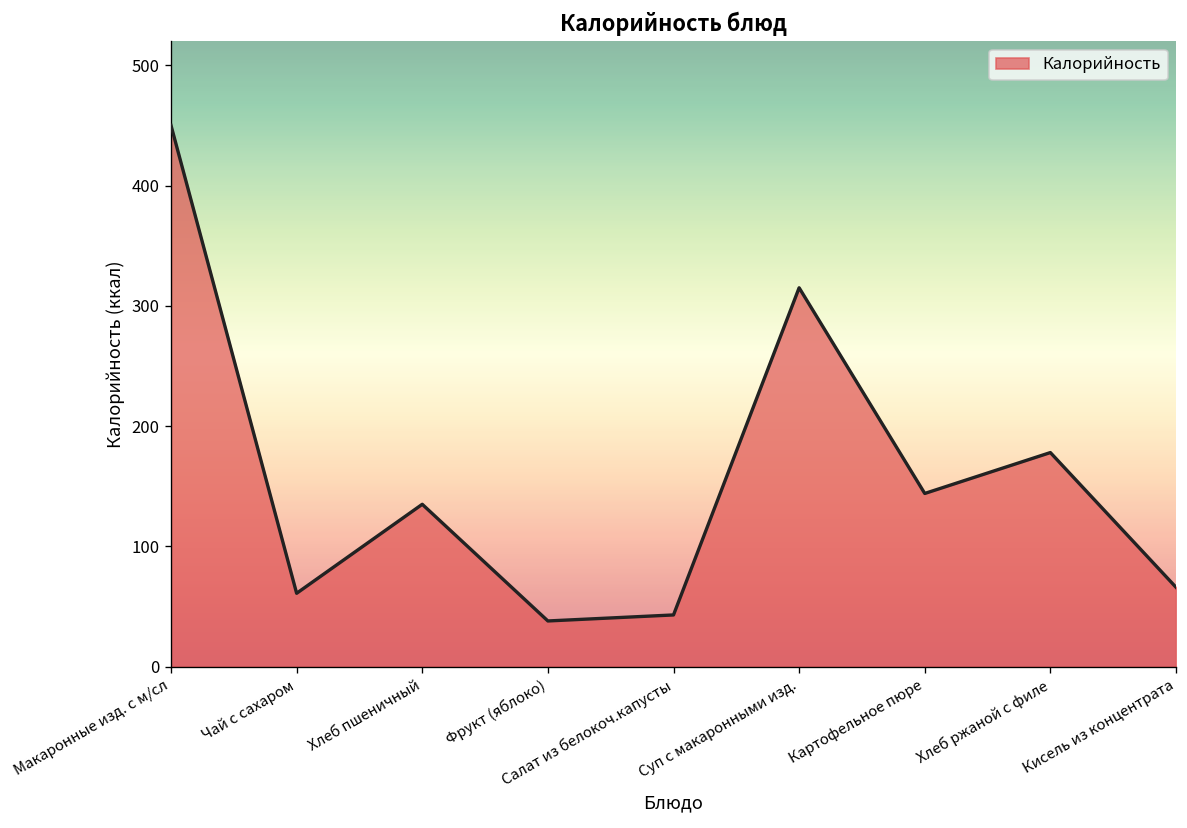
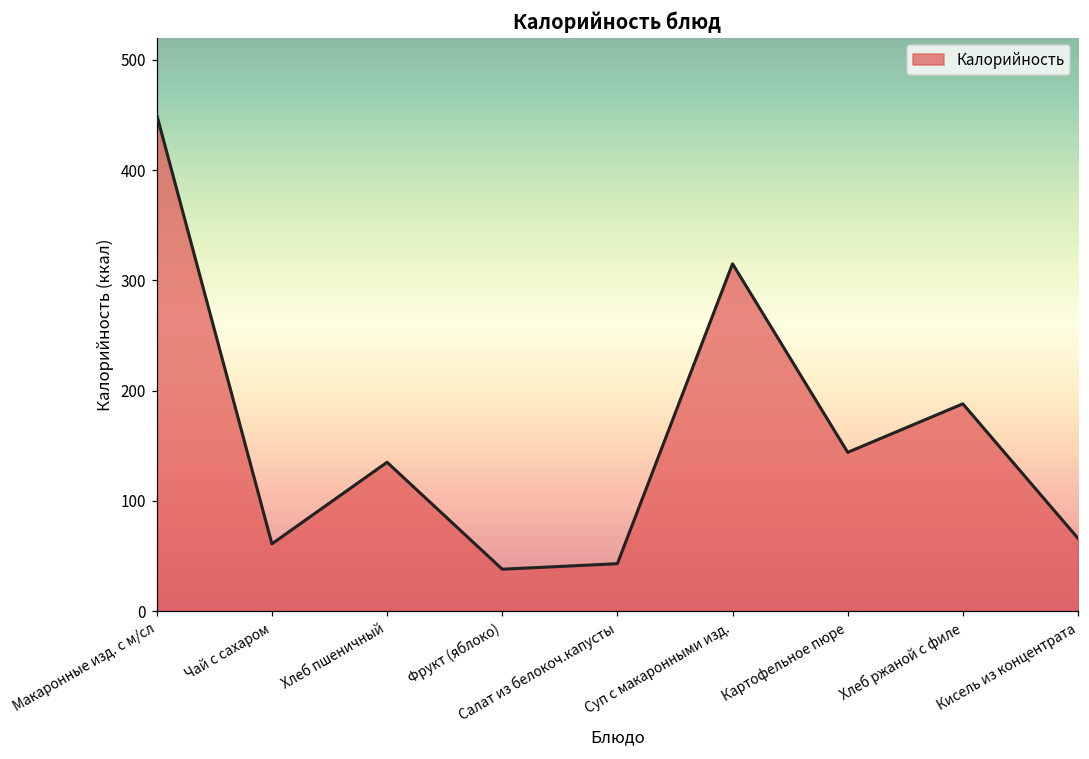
Хлеб ржаной с филе: 178 -> 188
